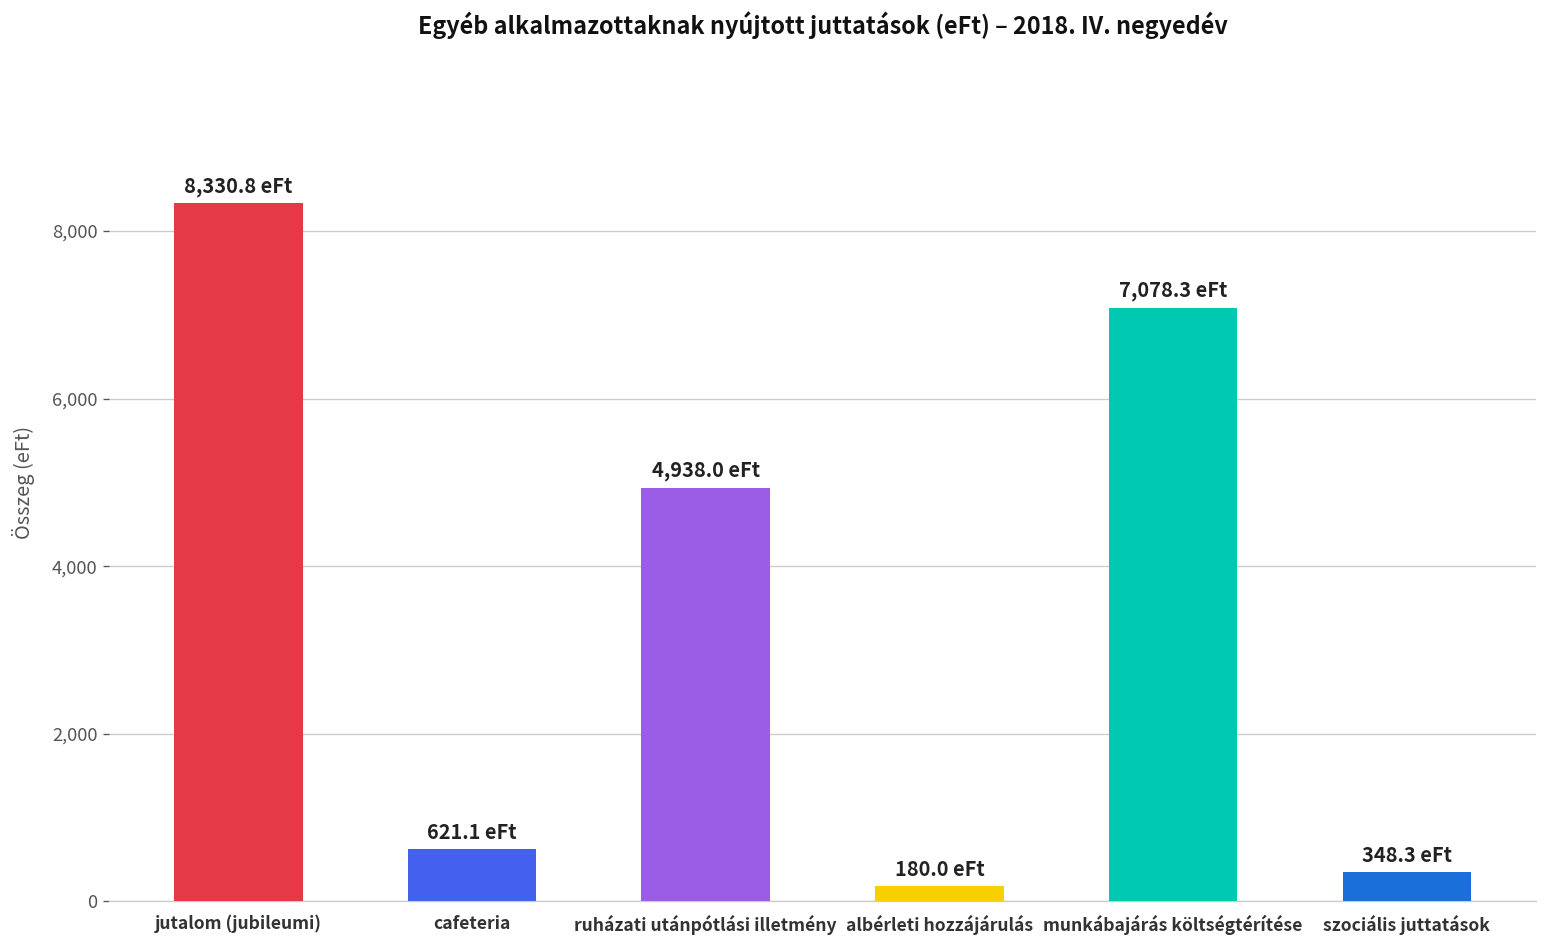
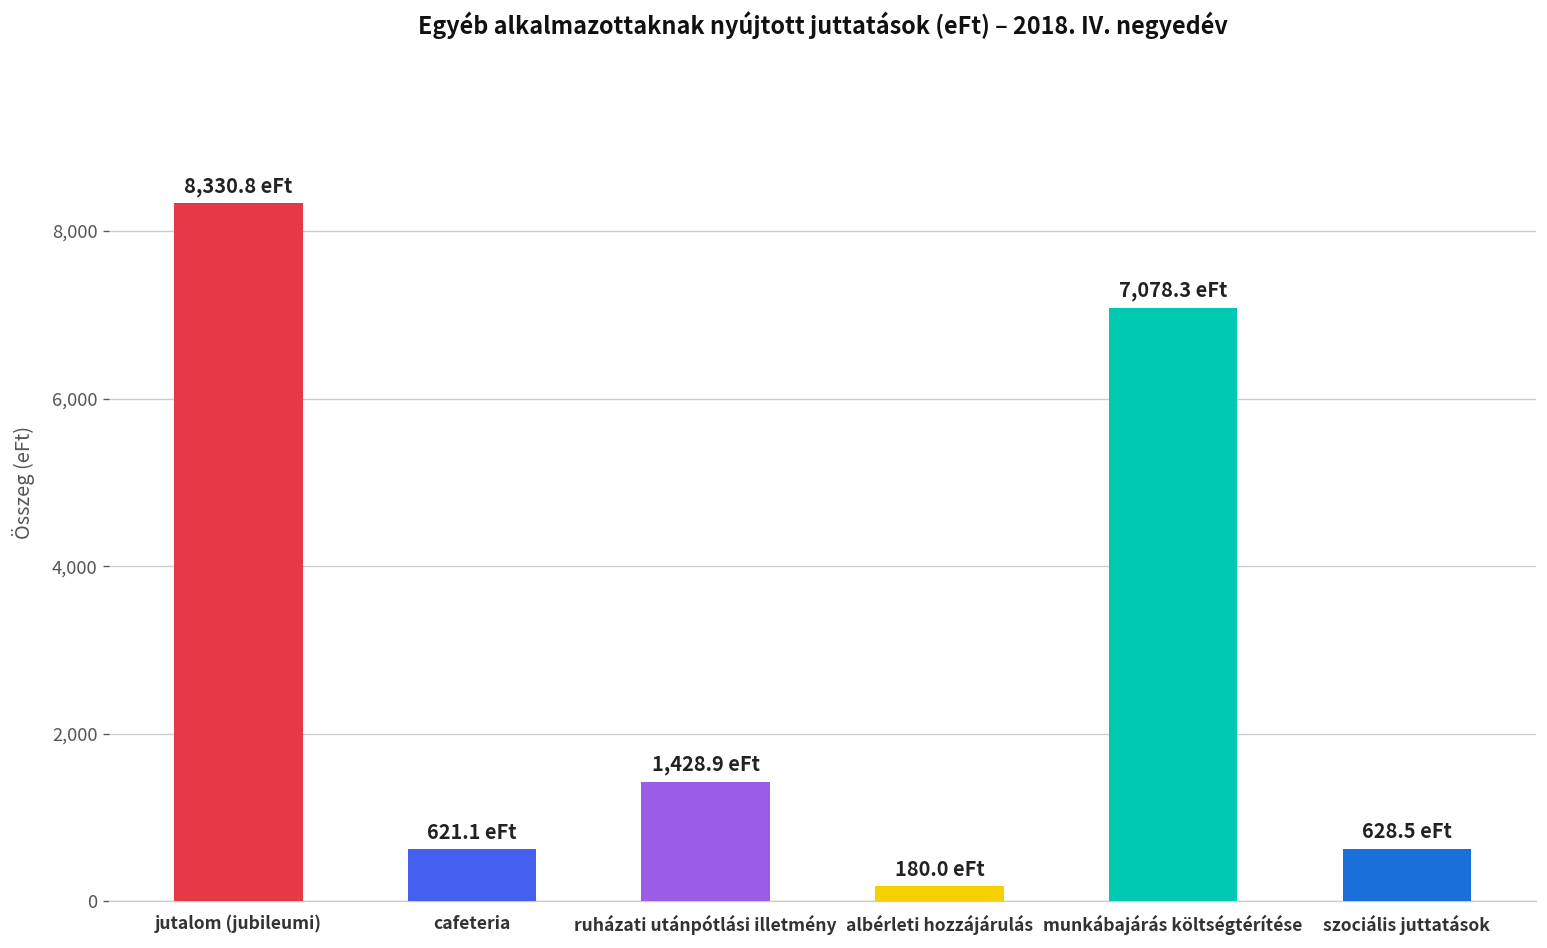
ruházati utánpótlási illetmény: 4,938.0 -> 1,428.9
szociális juttatások: 348.3 -> 628.5
